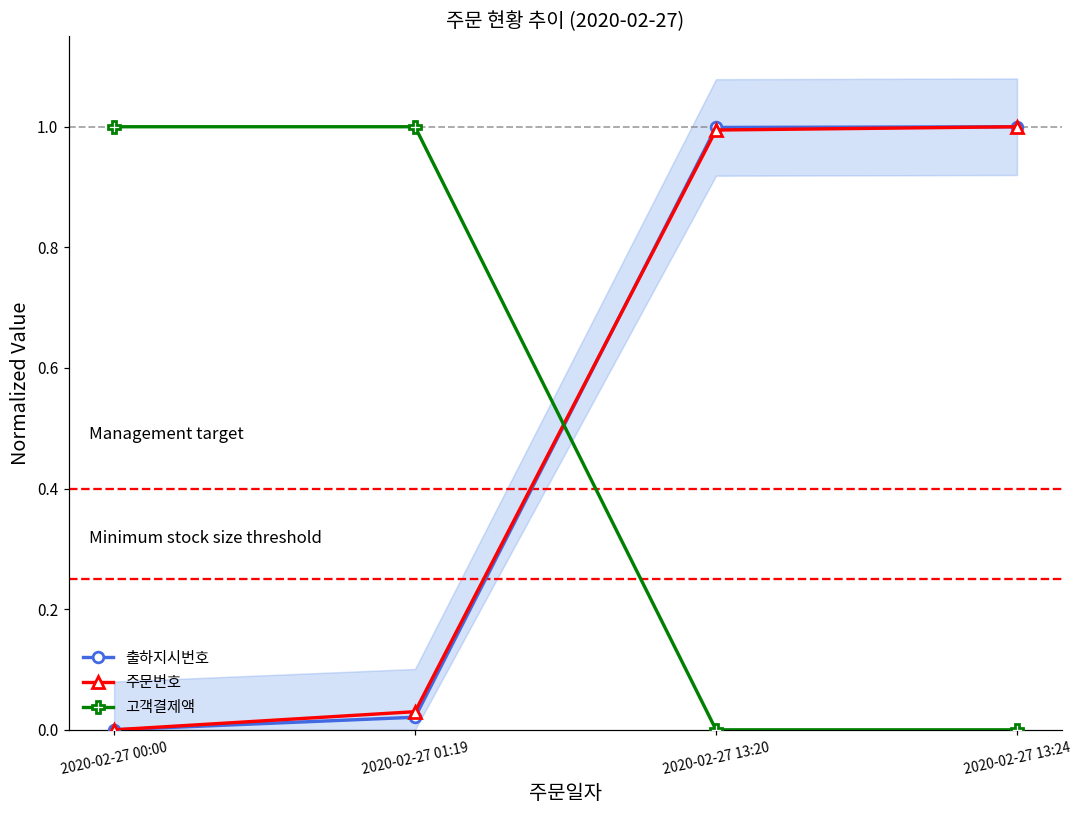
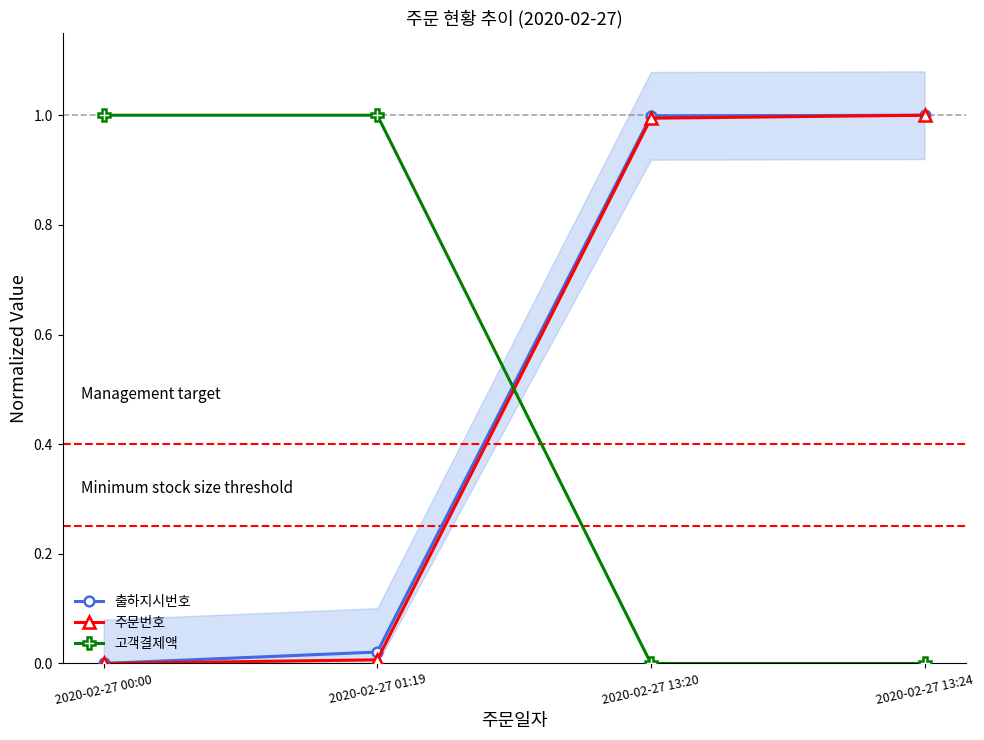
주문번호, 2020-02-27 01:19: 0.03 -> 0.01
